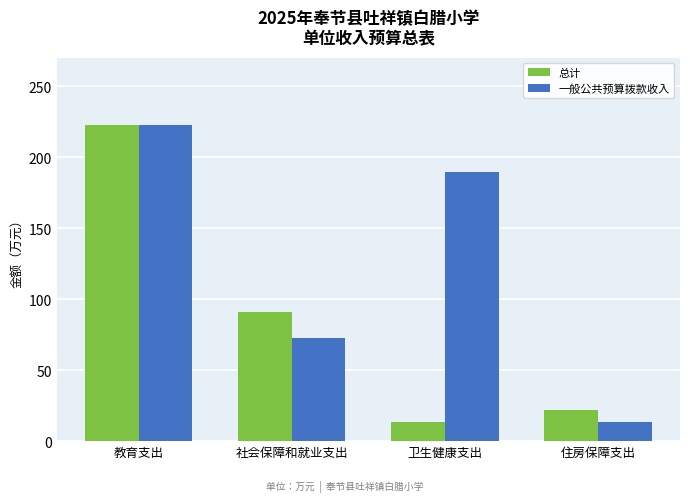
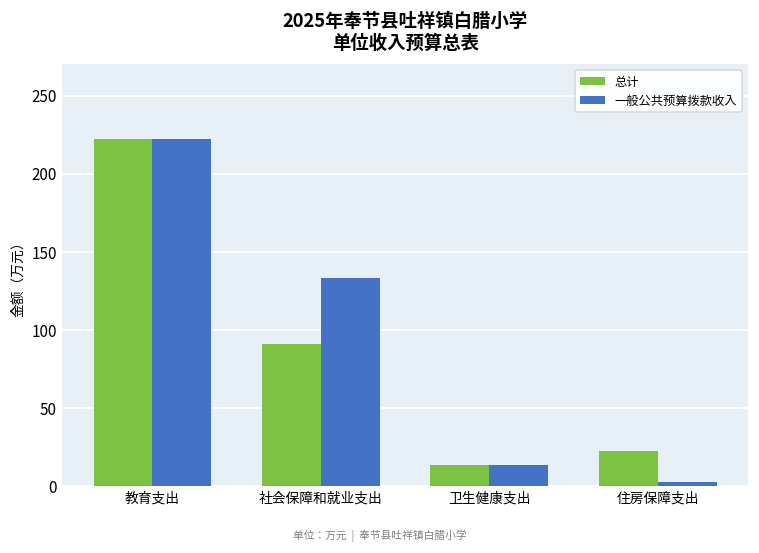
一般公共预算拨款收入, 社会保障和就业支出: 73 -> 133
一般公共预算拨款收入, 卫生健康支出: 189 -> 13
一般公共预算拨款收入, 住房保障支出: 13 -> 3
